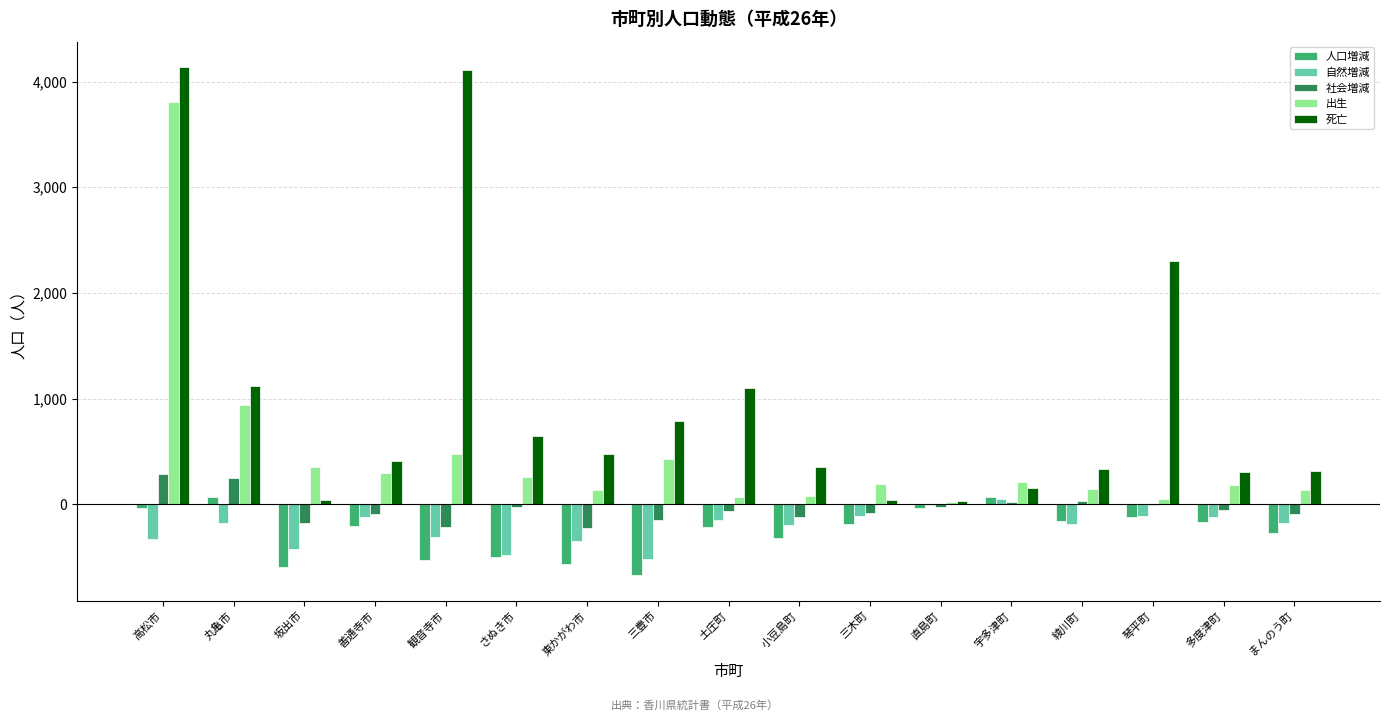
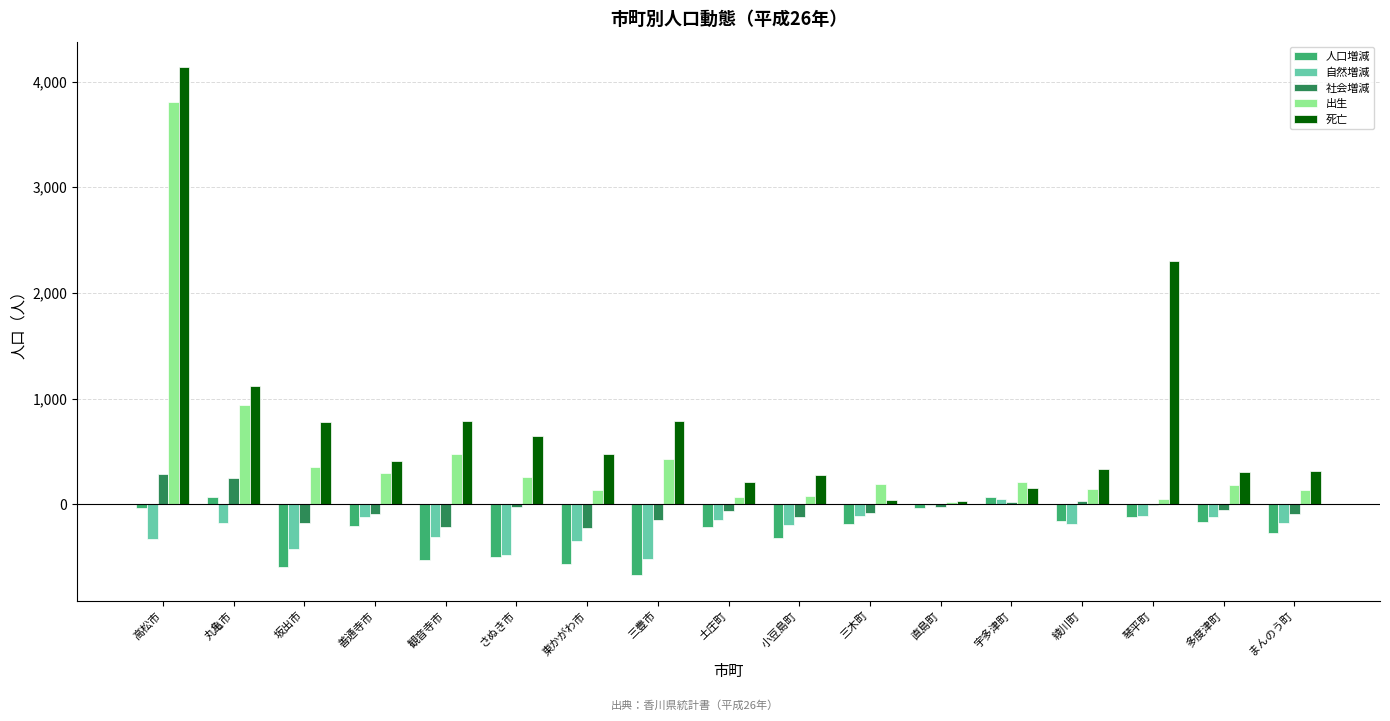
死亡, 坂出市: 40 -> 780
死亡, 観音寺市: 4,110 -> 780
死亡, 土庄町: 1,100 -> 220
死亡, 小豆島町: 360 -> 280
